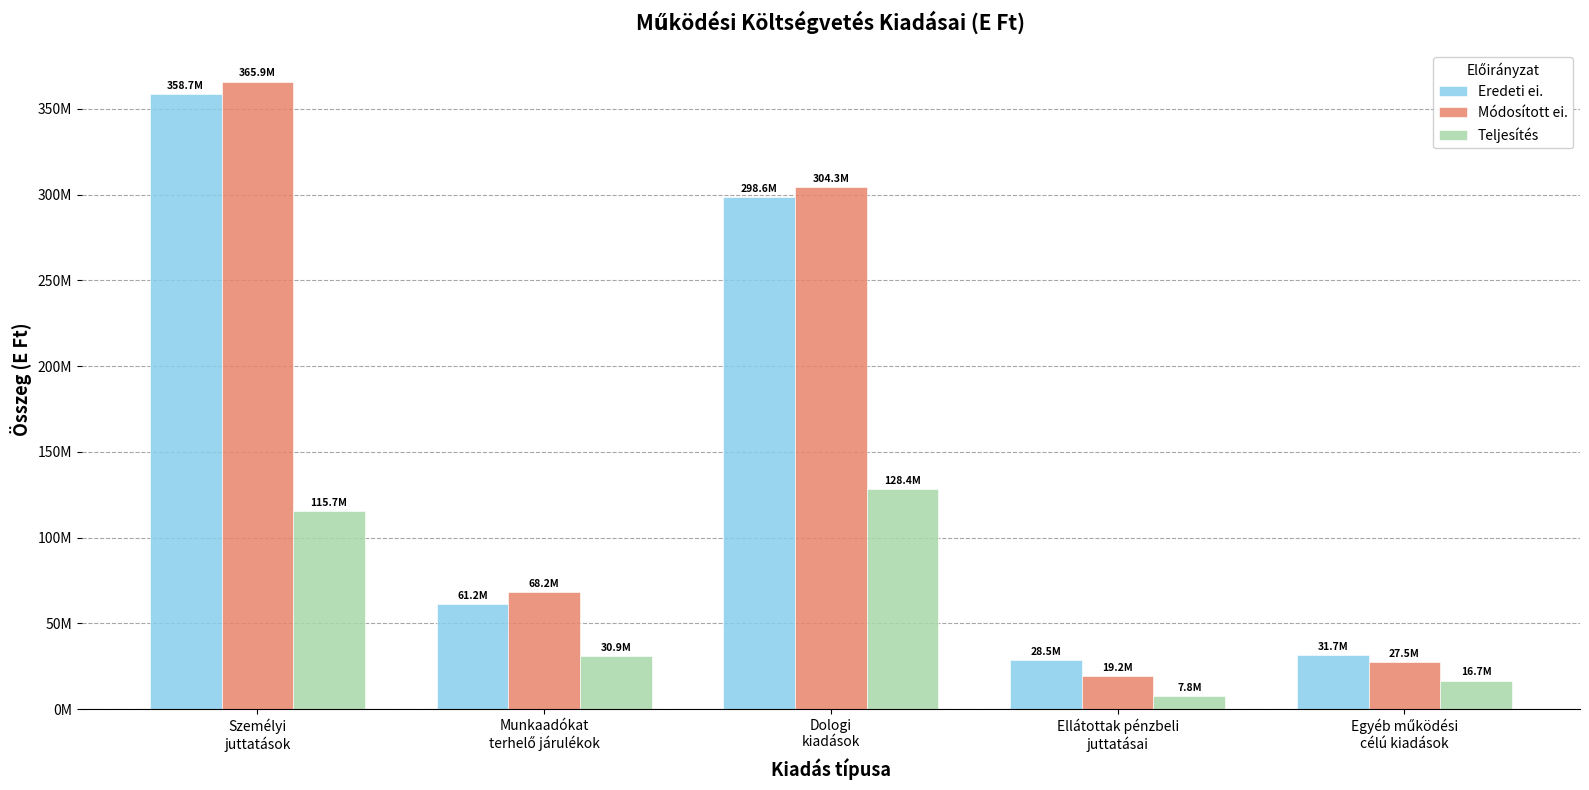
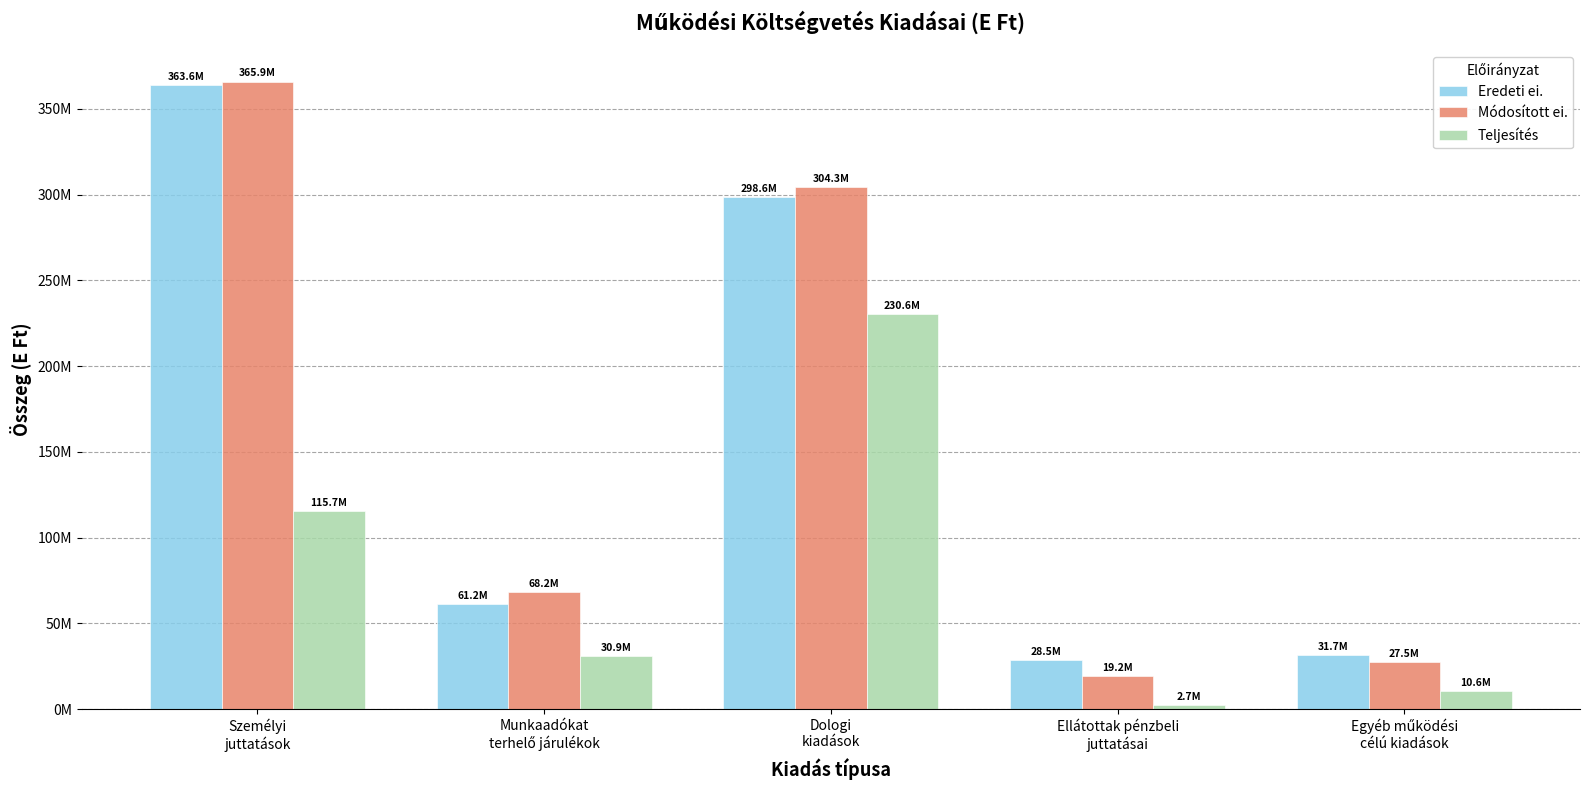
Eredeti ei., Személyi juttatások: 358.7M -> 363.6M
Teljesítés, Dologi kiadások: 128.4M -> 230.6M
Teljesítés, Ellátottak pénzbeli juttatásai: 7.8M -> 2.7M
Teljesítés, Egyéb működési célú kiadások: 16.7M -> 10.6M
